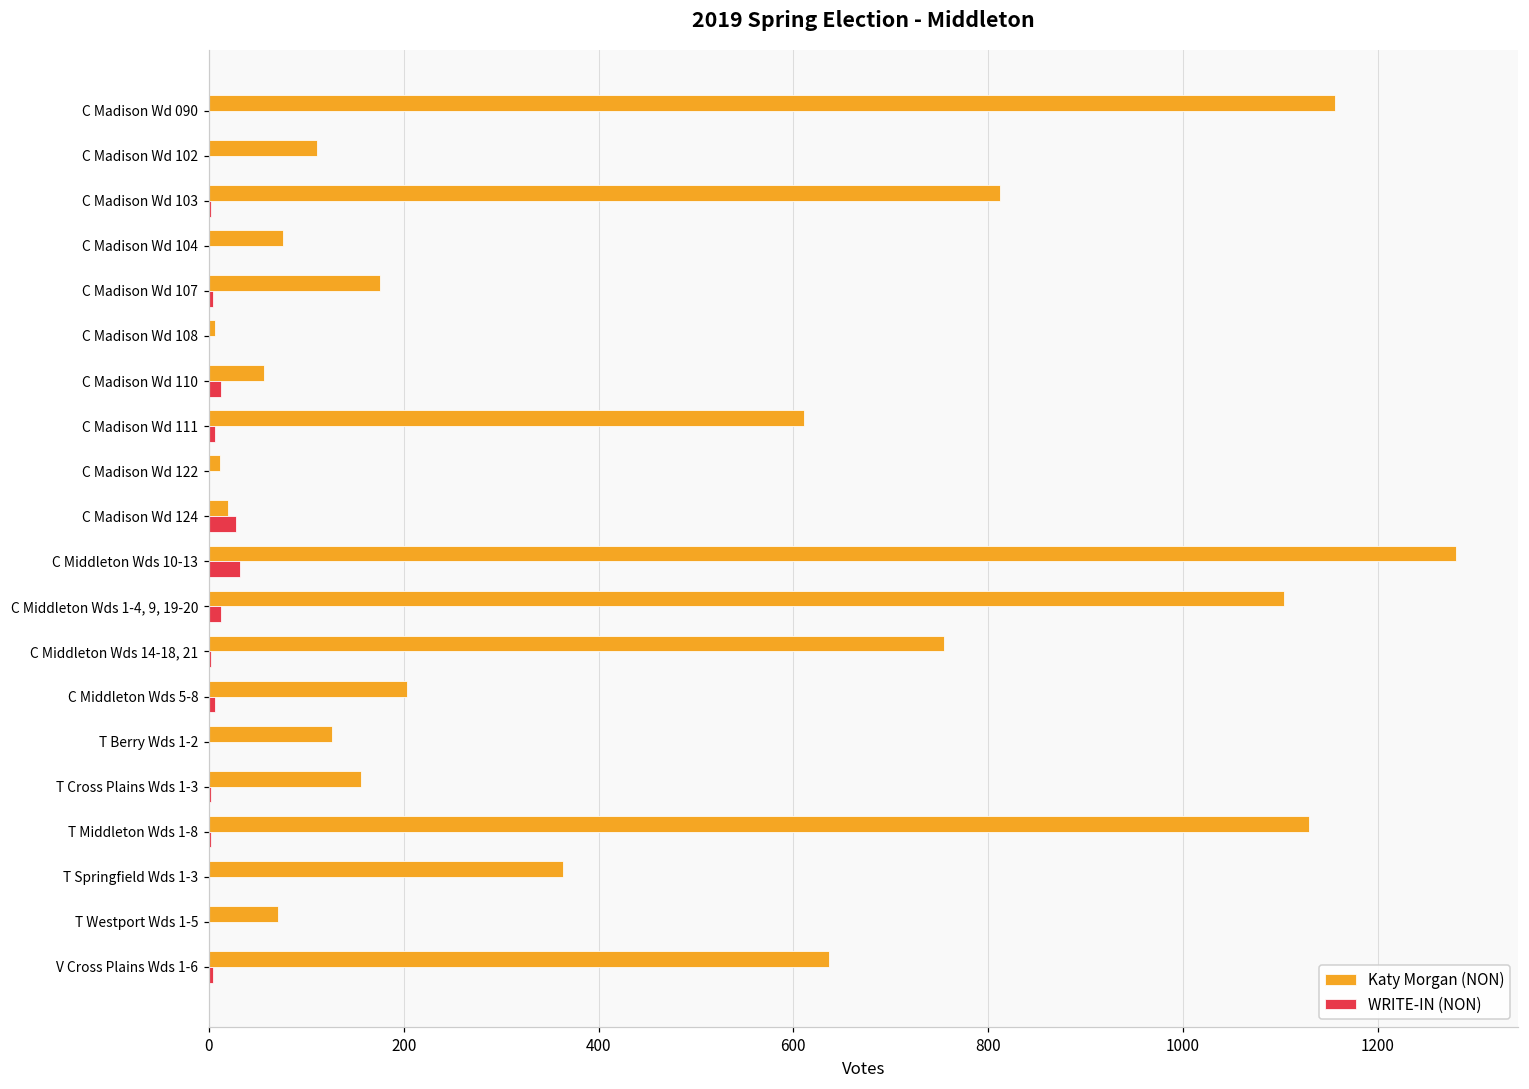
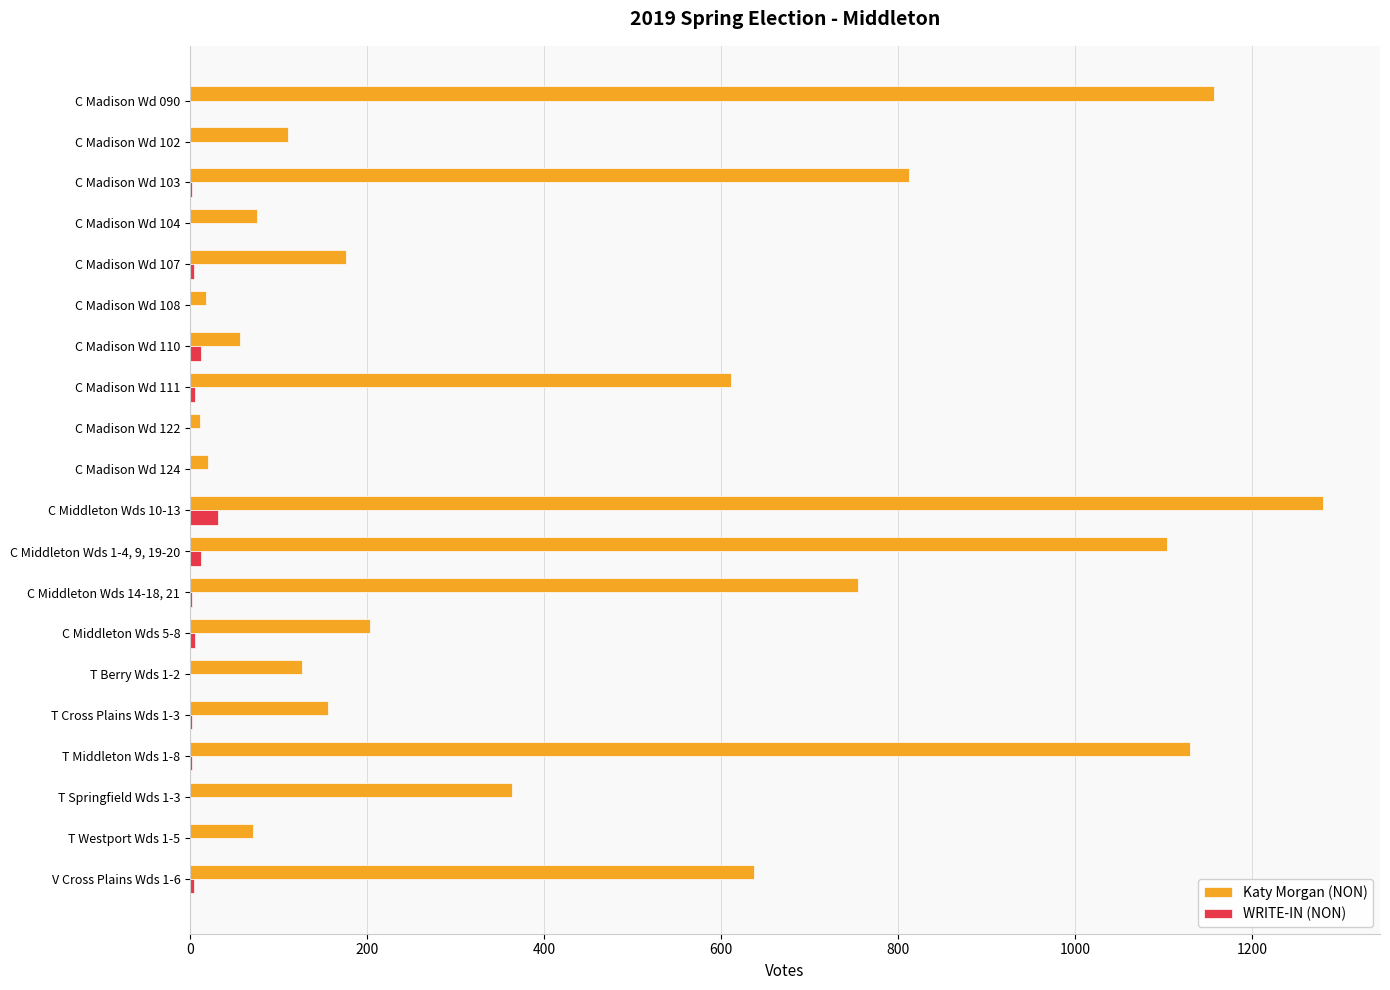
Katy Morgan (NON), C Madison Wd 108: 10 -> 20
WRITE-IN (NON), C Madison Wd 124: 30 -> 0
